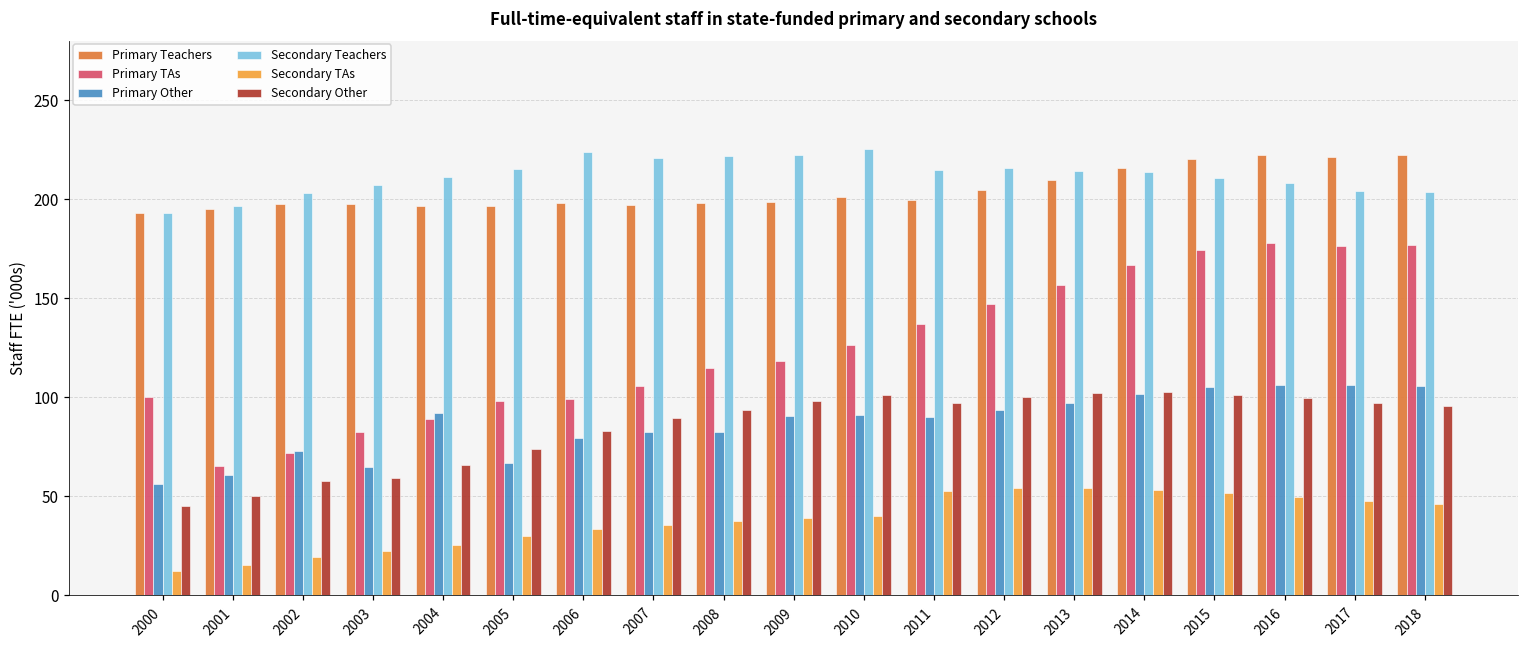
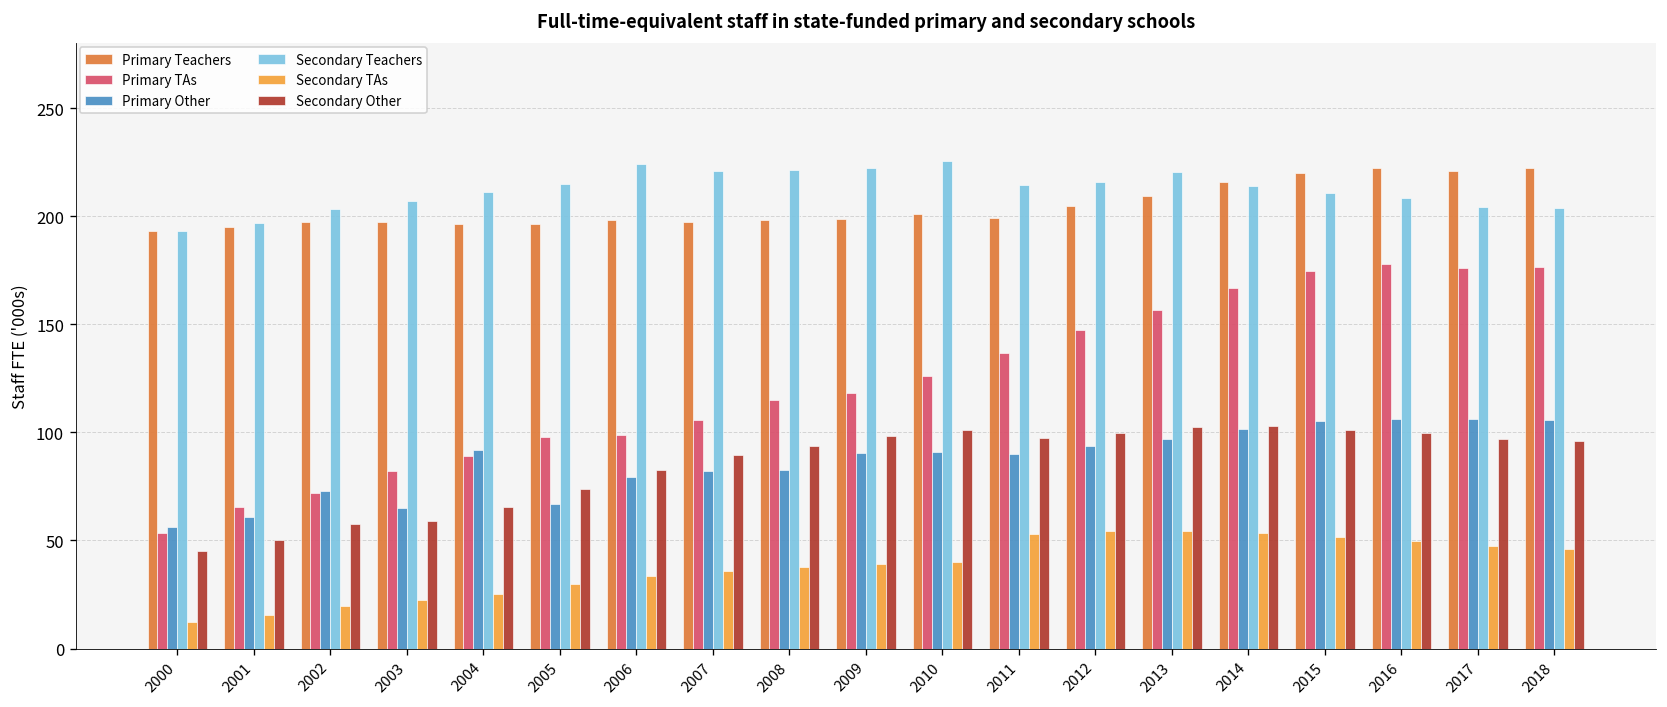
Primary TAs, 2000: 100 -> 53
Secondary Teachers, 2013: 214 -> 221
